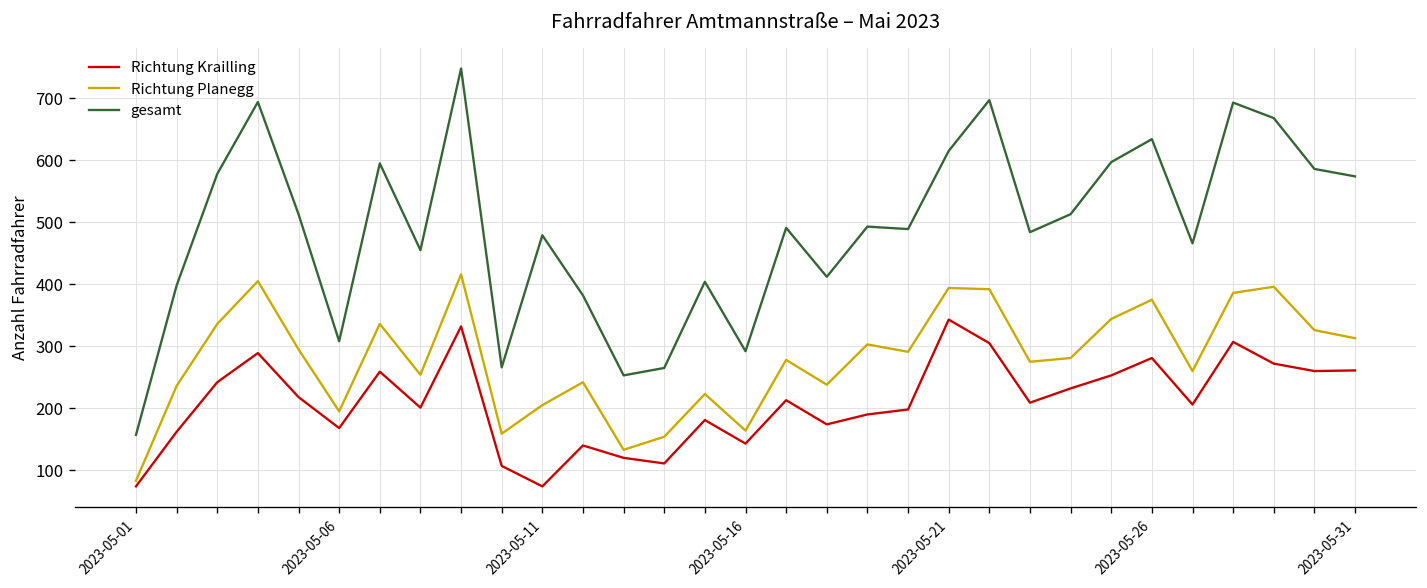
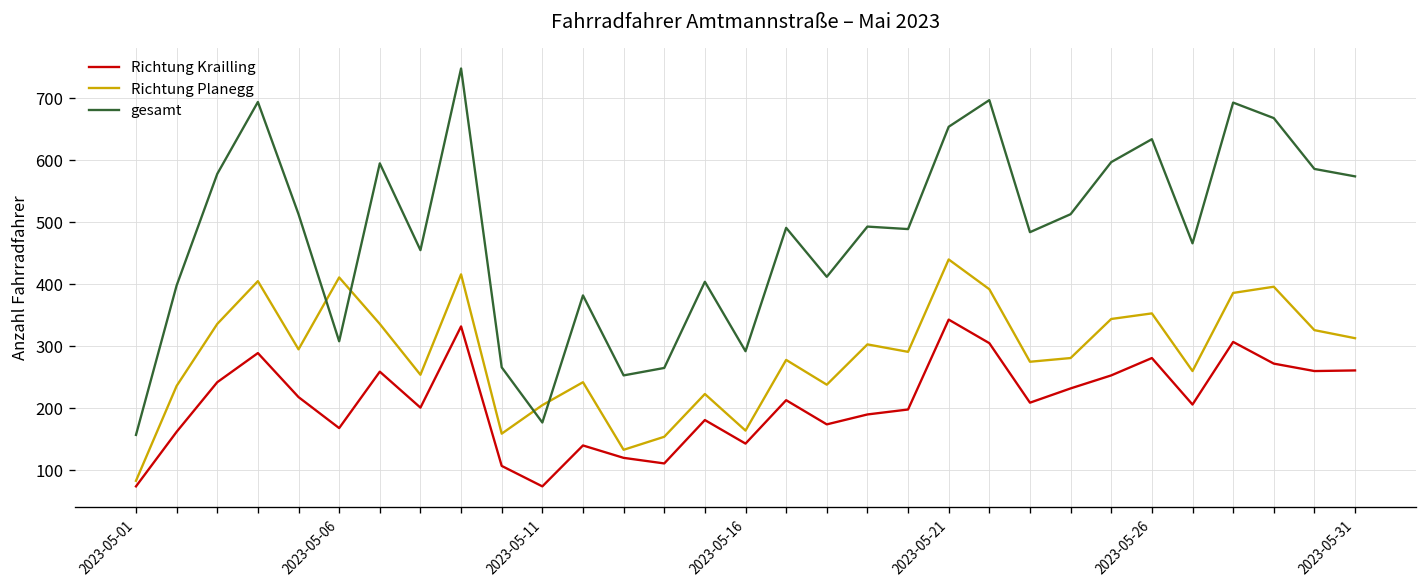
Richtung Planegg, 2023-05-06: 200 -> 410
gesamt, 2023-05-11: 480 -> 180
Richtung Planegg, 2023-05-21: 390 -> 440
gesamt, 2023-05-21: 620 -> 650
Richtung Planegg, 2023-05-26: 380 -> 350
